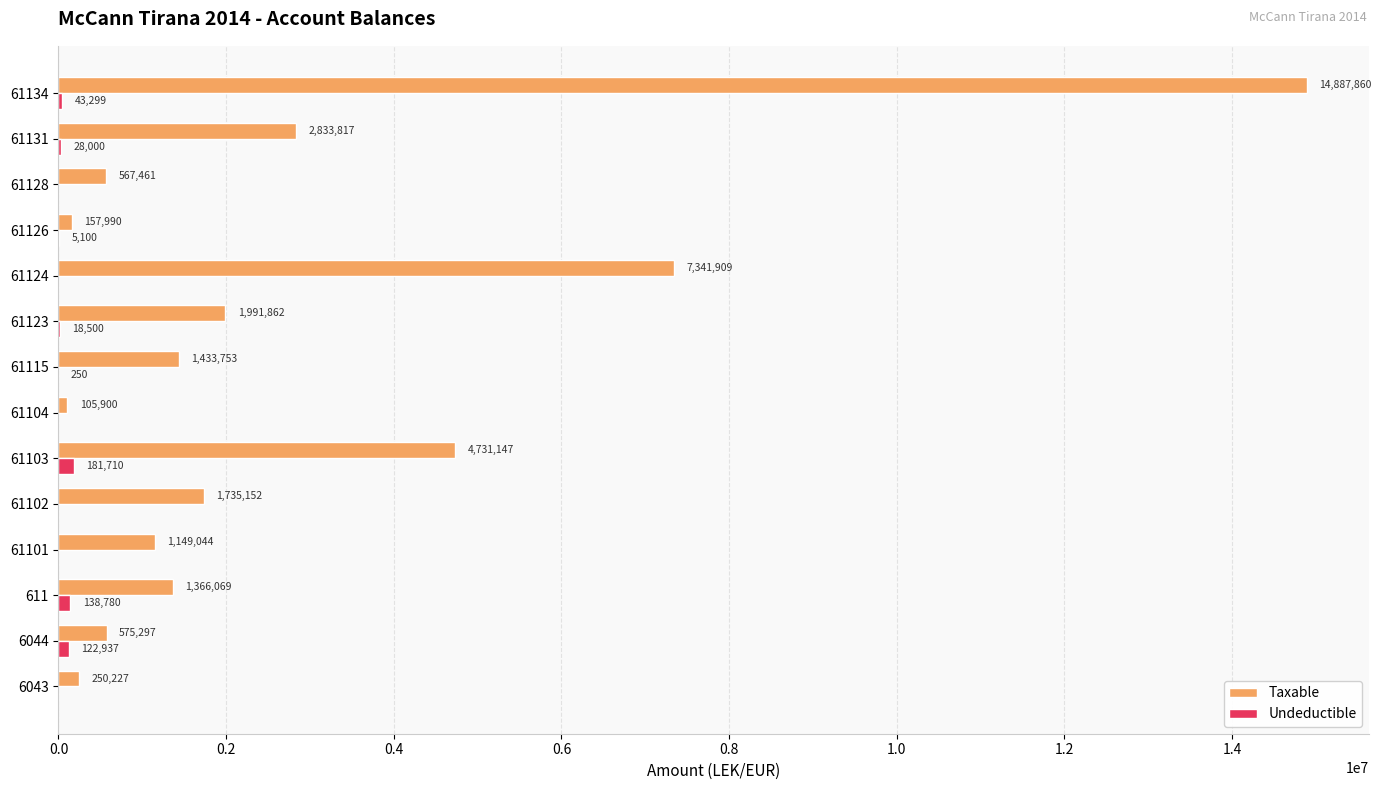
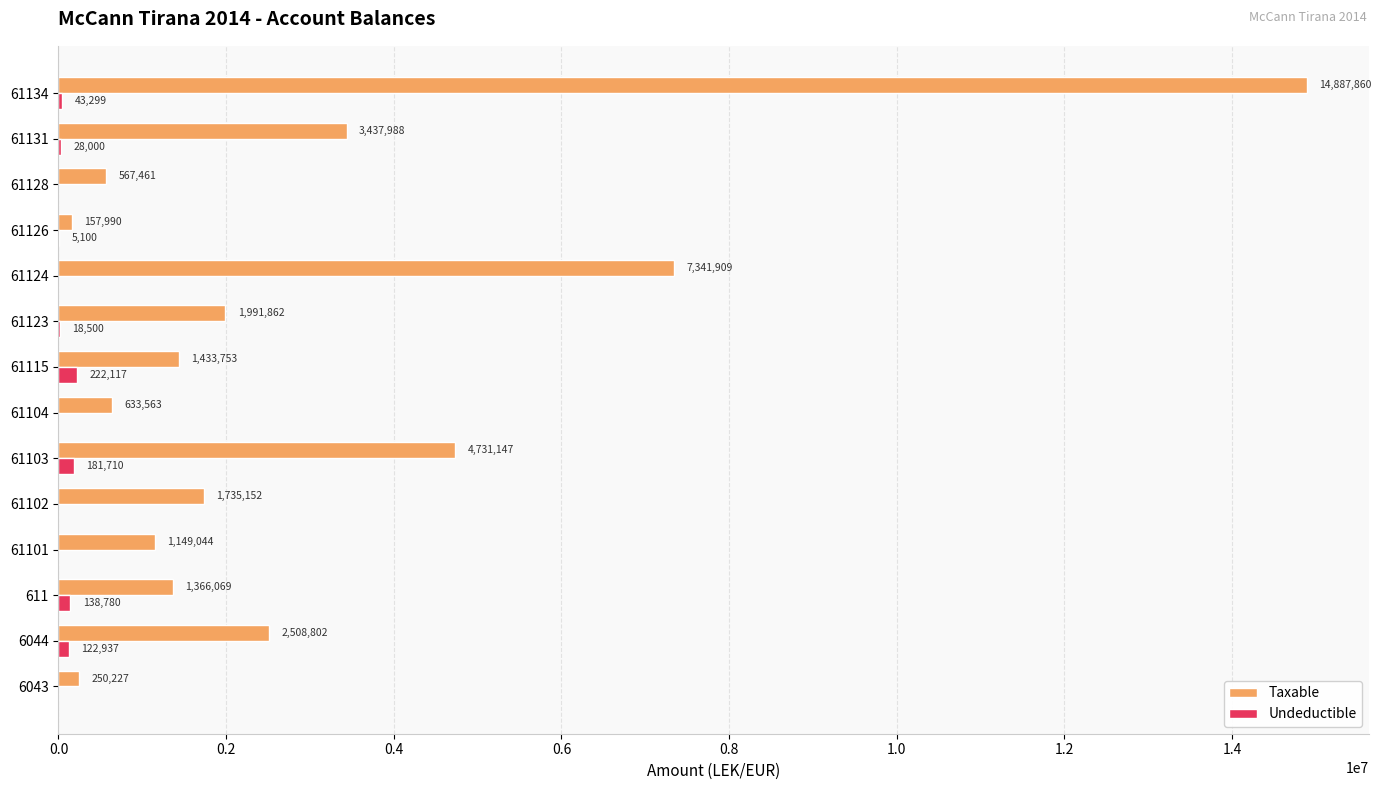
Taxable, 61131: 2,833,817 -> 3,437,988
Undeductible, 61115: 250 -> 222,117
Taxable, 61104: 105,900 -> 633,563
Taxable, 6044: 575,297 -> 2,508,802
